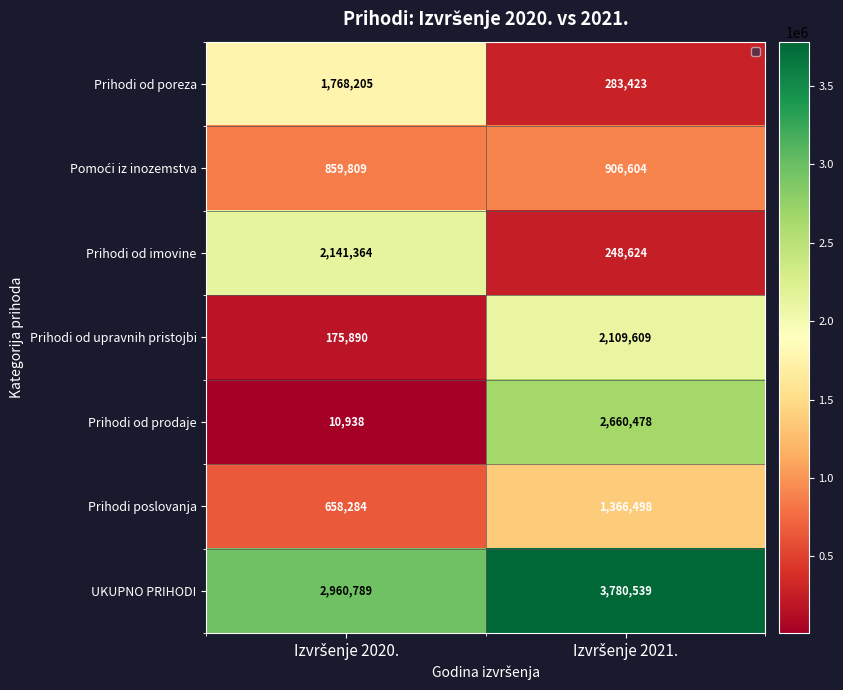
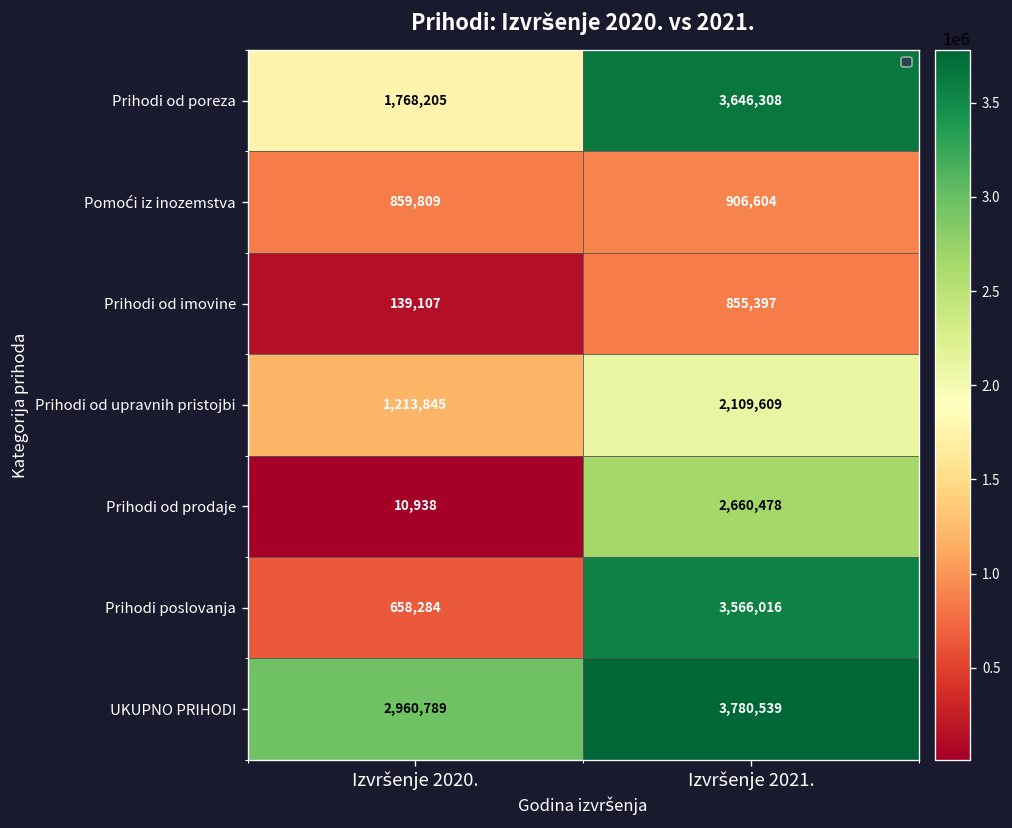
Prihodi od poreza, Izvršenje 2021.: 283,423 -> 3,646,308
Prihodi od imovine, Izvršenje 2020.: 2,141,364 -> 139,107
Prihodi od imovine, Izvršenje 2021.: 248,624 -> 855,397
Prihodi od upravnih pristojbi, Izvršenje 2020.: 175,890 -> 1,213,845
Prihodi poslovanja, Izvršenje 2021.: 1,366,498 -> 3,566,016
